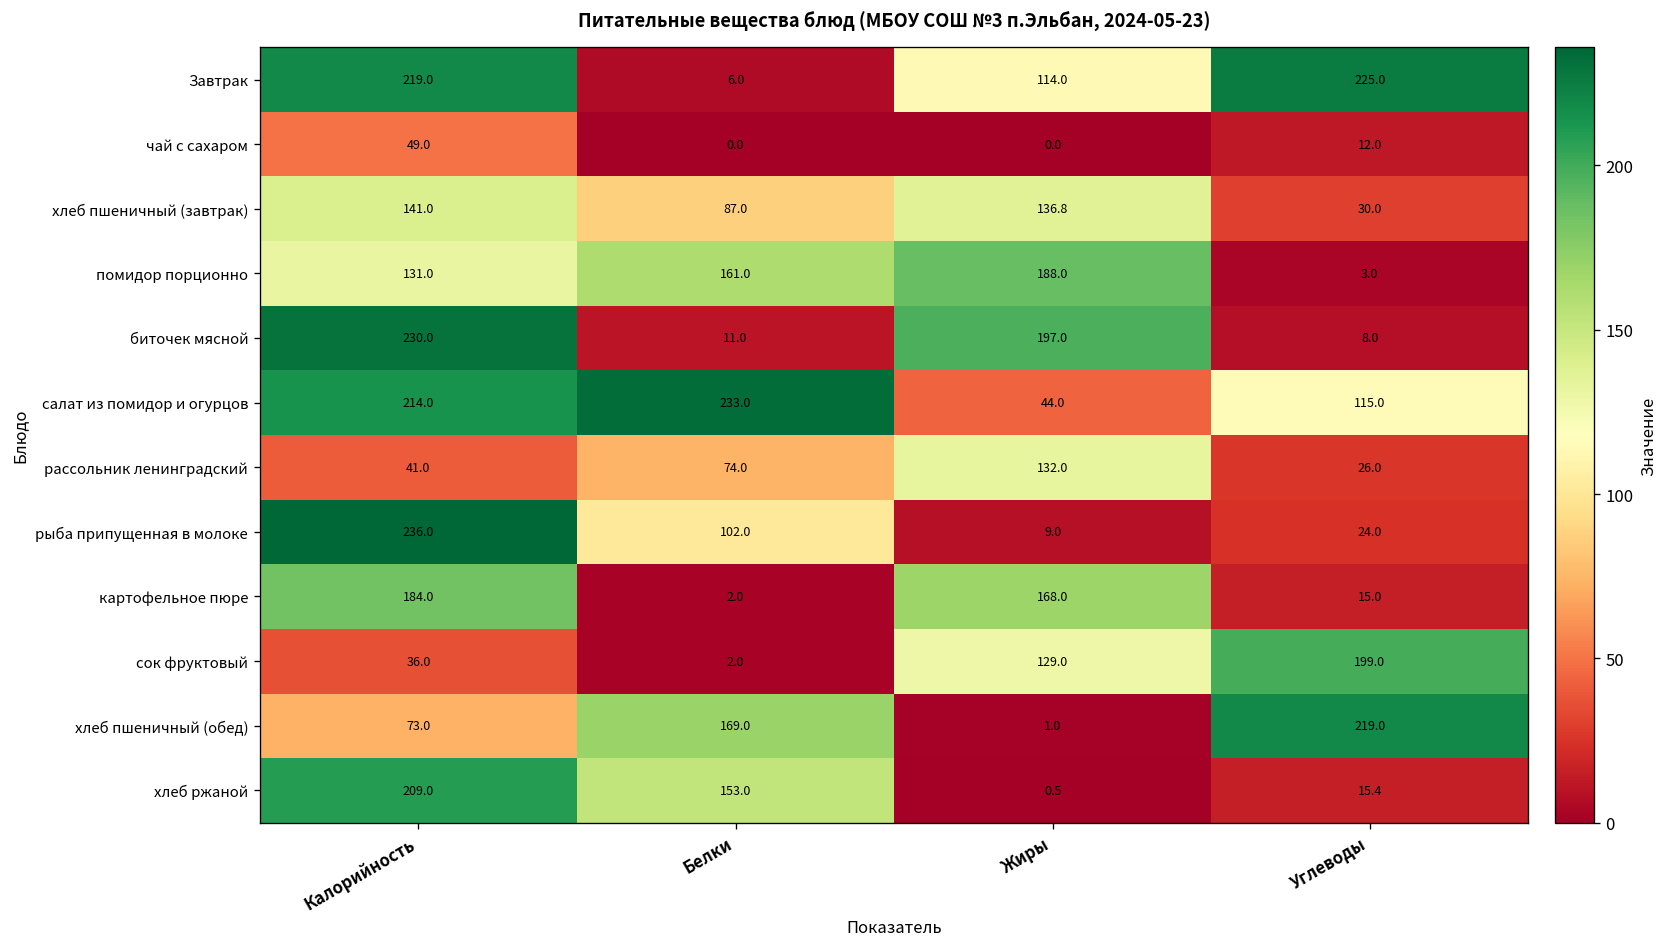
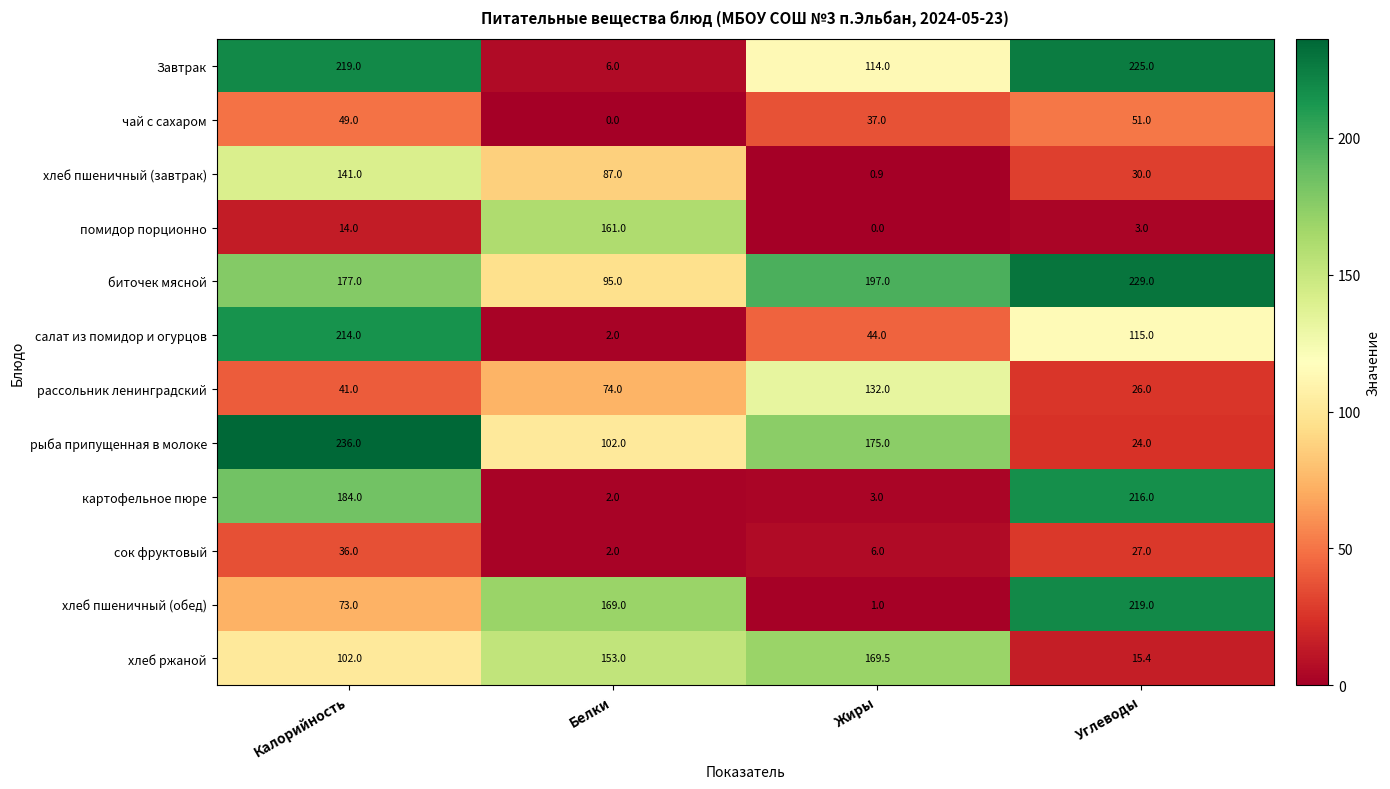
чай с сахаром, Жиры: 0.0 -> 37.0
чай с сахаром, Углеводы: 12.0 -> 51.0
хлеб пшеничный (завтрак), Жиры: 136.8 -> 0.9
помидор порционно, Калорийность: 131.0 -> 14.0
помидор порционно, Жиры: 188.0 -> 0.0
биточек мясной, Калорийность: 230.0 -> 177.0
биточек мясной, Белки: 11.0 -> 95.0
биточек мясной, Углеводы: 8.0 -> 229.0
салат из помидор и огурцов, Белки: 233.0 -> 2.0
рыба припущенная в молоке, Жиры: 9.0 -> 175.0
картофельное пюре, Жиры: 168.0 -> 3.0
картофельное пюре, Углеводы: 15.0 -> 216.0
сок фруктовый, Жиры: 129.0 -> 6.0
сок фруктовый, Углеводы: 199.0 -> 27.0
хлеб ржаной, Калорийность: 209.0 -> 102.0
хлеб ржаной, Жиры: 0.5 -> 169.5
